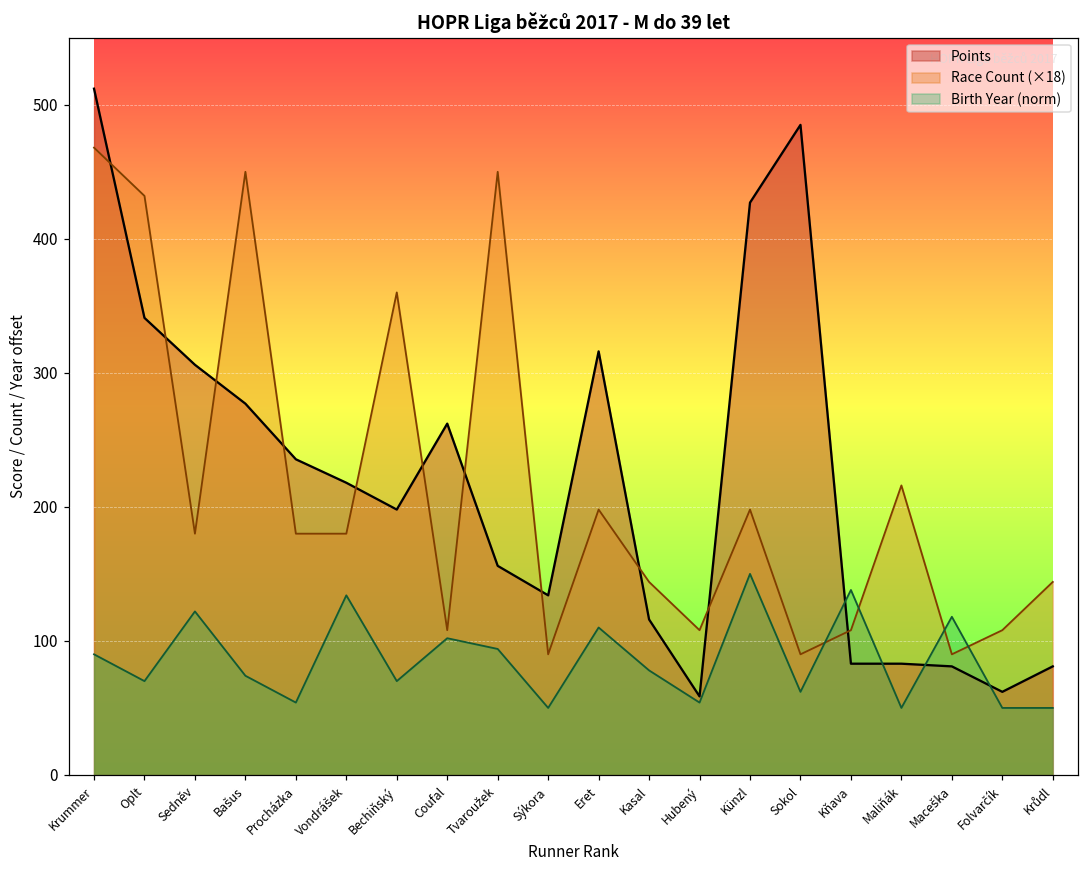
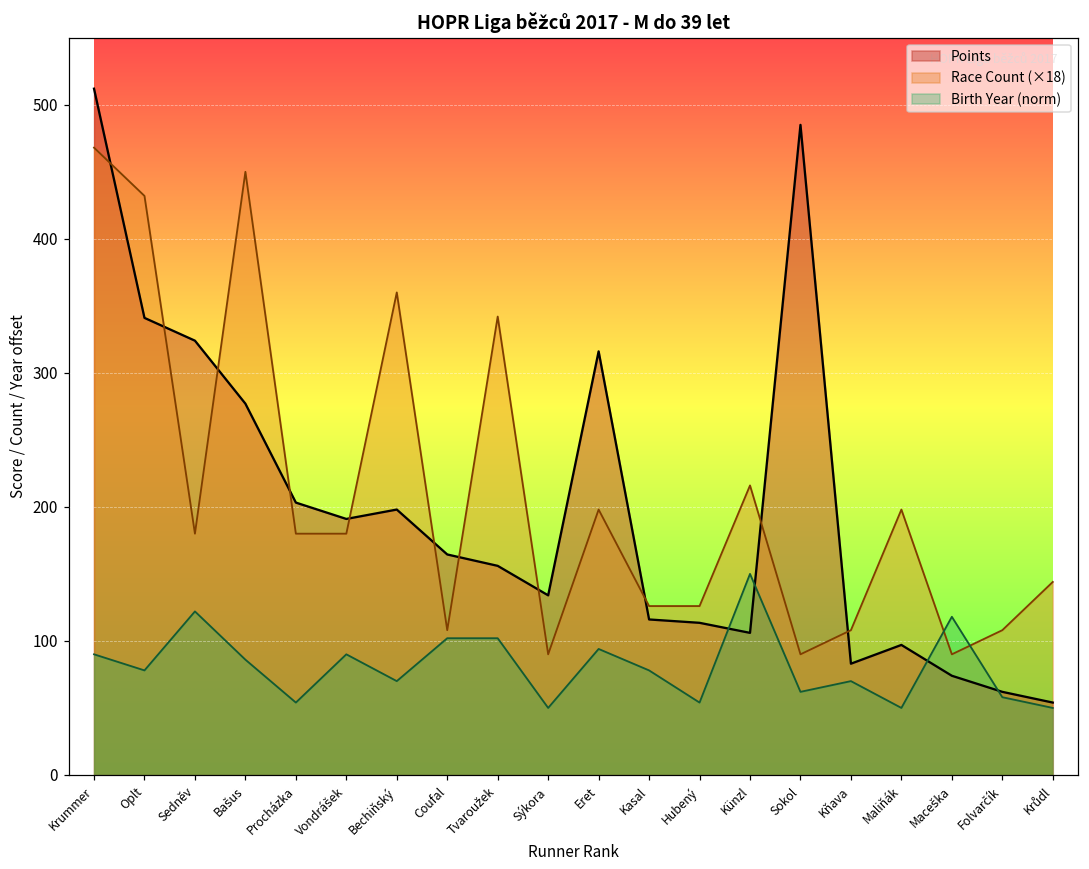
Birth Year (norm), Oplt: 70 -> 78
Points, Sedněv: 306 -> 324
Birth Year (norm), Bašus: 74 -> 86
Points, Procházka: 236 -> 203
Points, Vondrášek: 218 -> 191
Birth Year (norm), Vondrášek: 134 -> 90
Points, Coufal: 262 -> 165
Race Count (×18), Tvaroužek: 450 -> 342
Birth Year (norm), Tvaroužek: 94 -> 102
Birth Year (norm), Eret: 110 -> 94
Race Count (×18), Kasal: 144 -> 126
Points, Hubený: 59 -> 114
Race Count (×18), Hubený: 108 -> 126
Points, Künzl: 427 -> 106
Race Count (×18), Künzl: 198 -> 216
Birth Year (norm), Kňava: 138 -> 70
Points, Maliňák: 83 -> 97
Race Count (×18), Maliňák: 216 -> 198
Points, Maceška: 81 -> 74
Birth Year (norm), Folvarčík: 50 -> 58
Points, Krůdl: 81 -> 54
